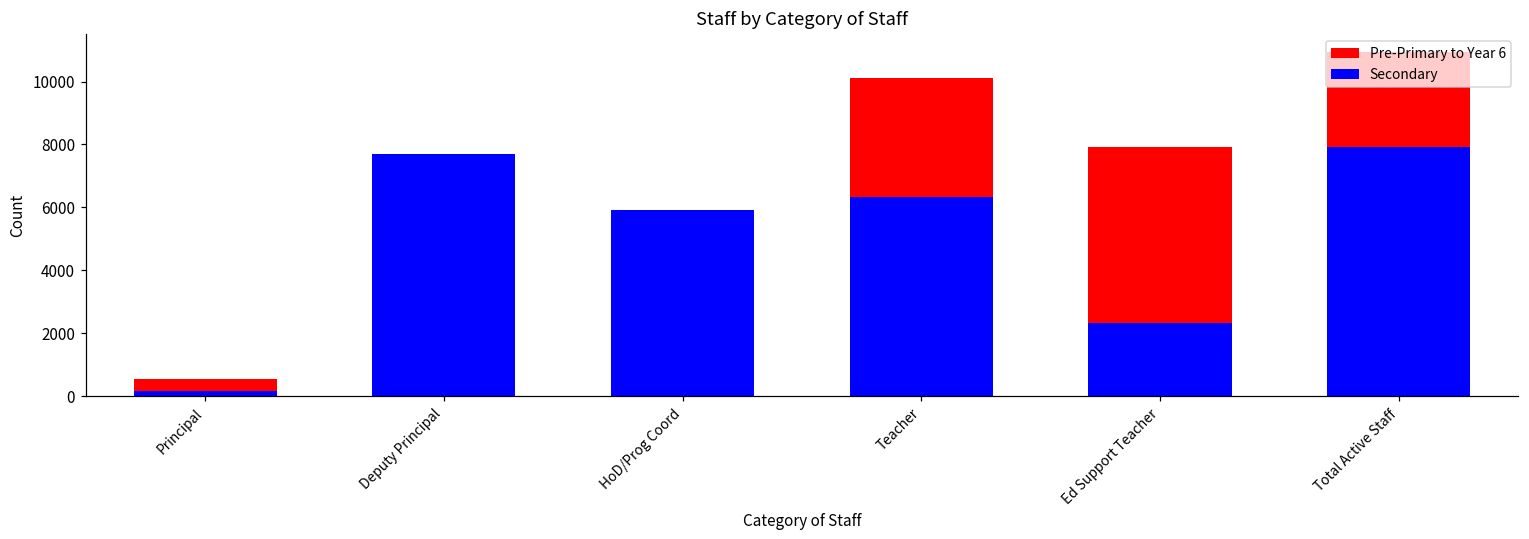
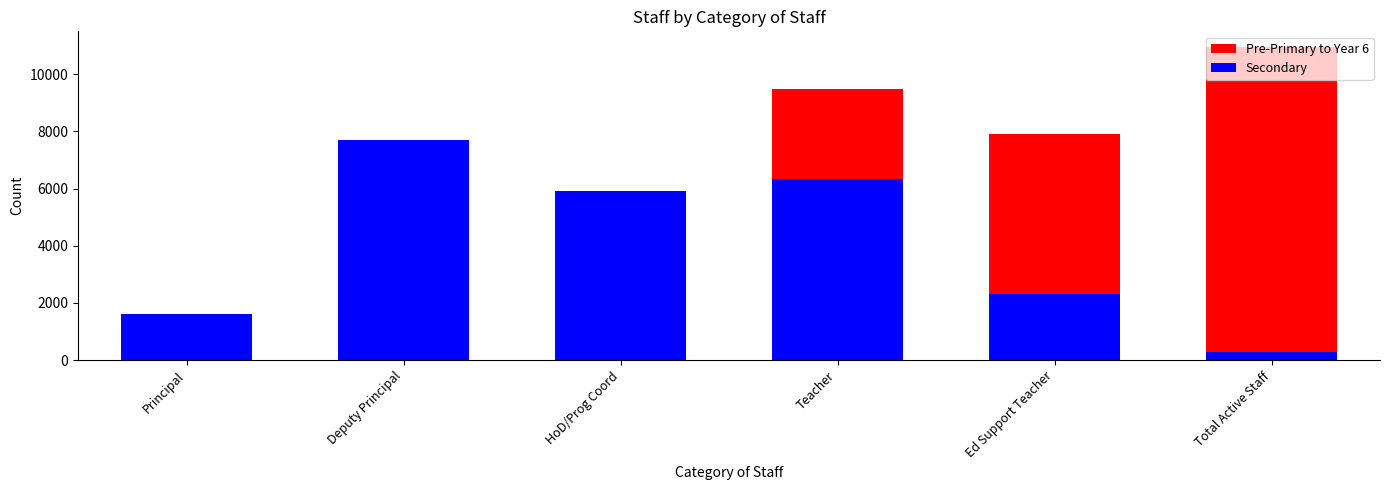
Secondary, Principal: 200 -> 1600
Pre-Primary to Year 6, Teacher: 10100 -> 9500
Secondary, Total Active Staff: 7900 -> 300
